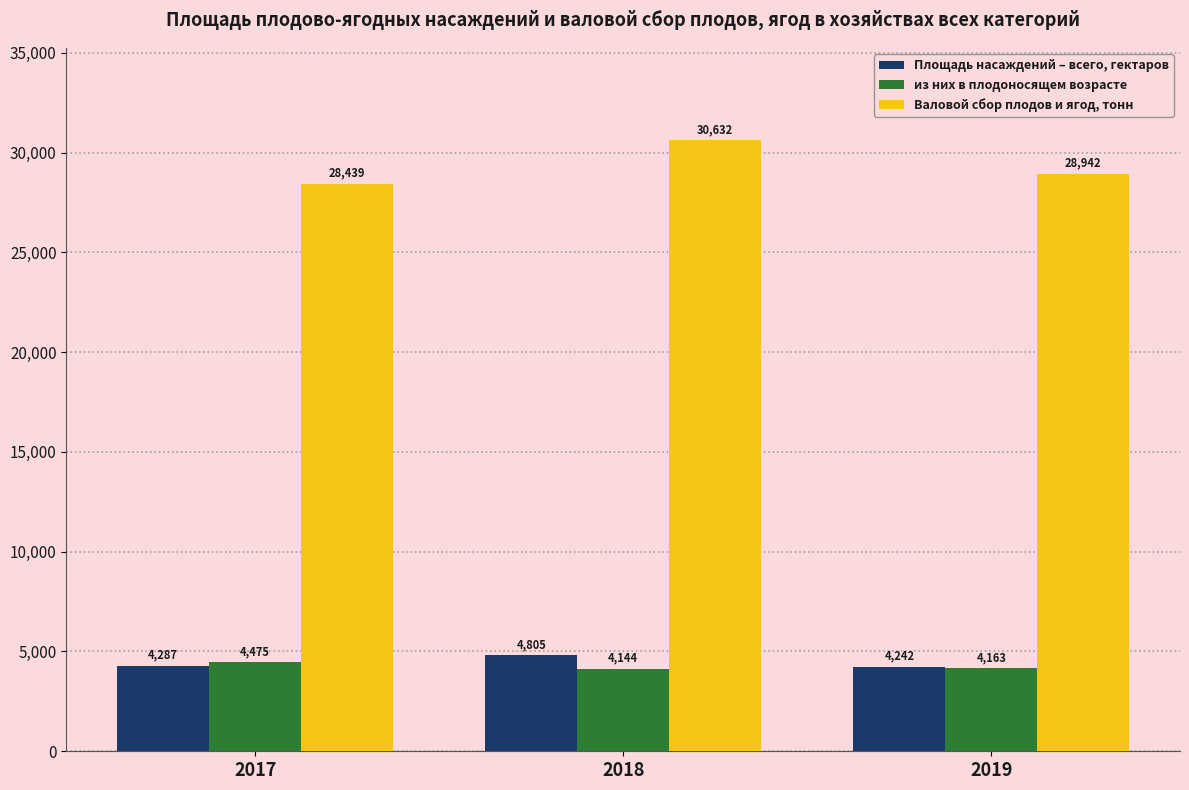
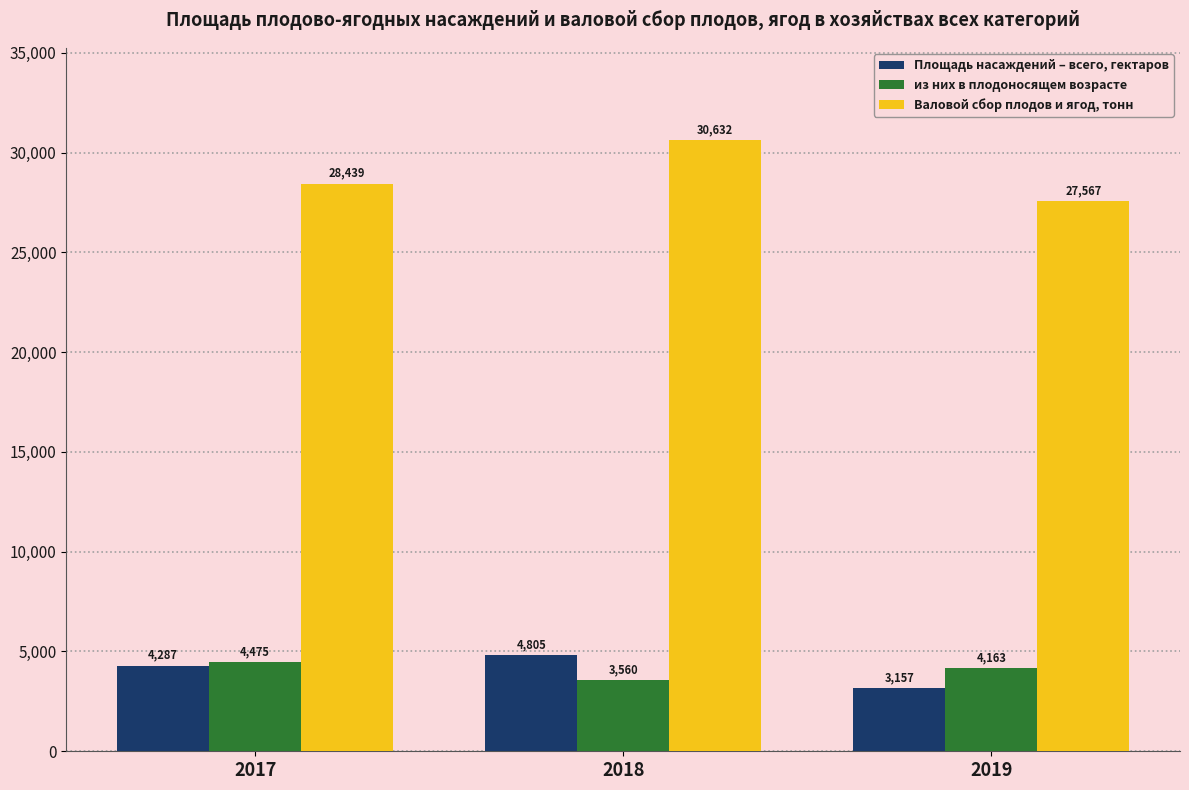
из них в плодоносящем возрасте, 2018: 4,144 -> 3,560
Площадь насаждений – всего, гектаров, 2019: 4,242 -> 3,157
Валовой сбор плодов и ягод, тонн, 2019: 28,942 -> 27,567
